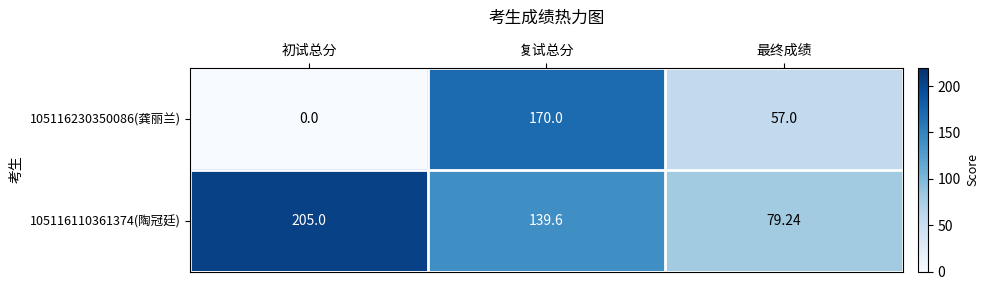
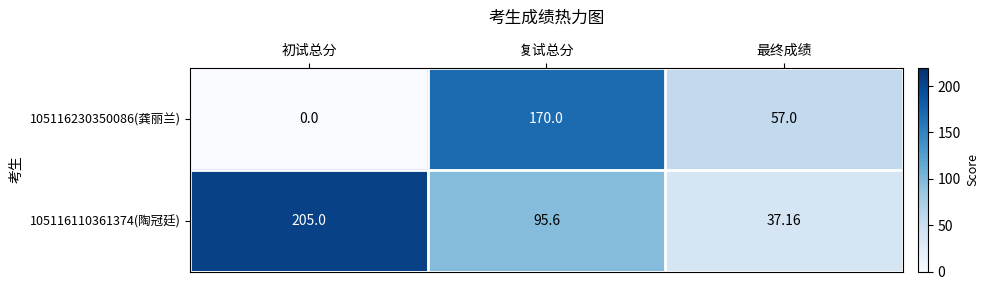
105116110361374(陶冠廷), 复试总分: 139.6 -> 95.6
105116110361374(陶冠廷), 最终成绩: 79.24 -> 37.16
